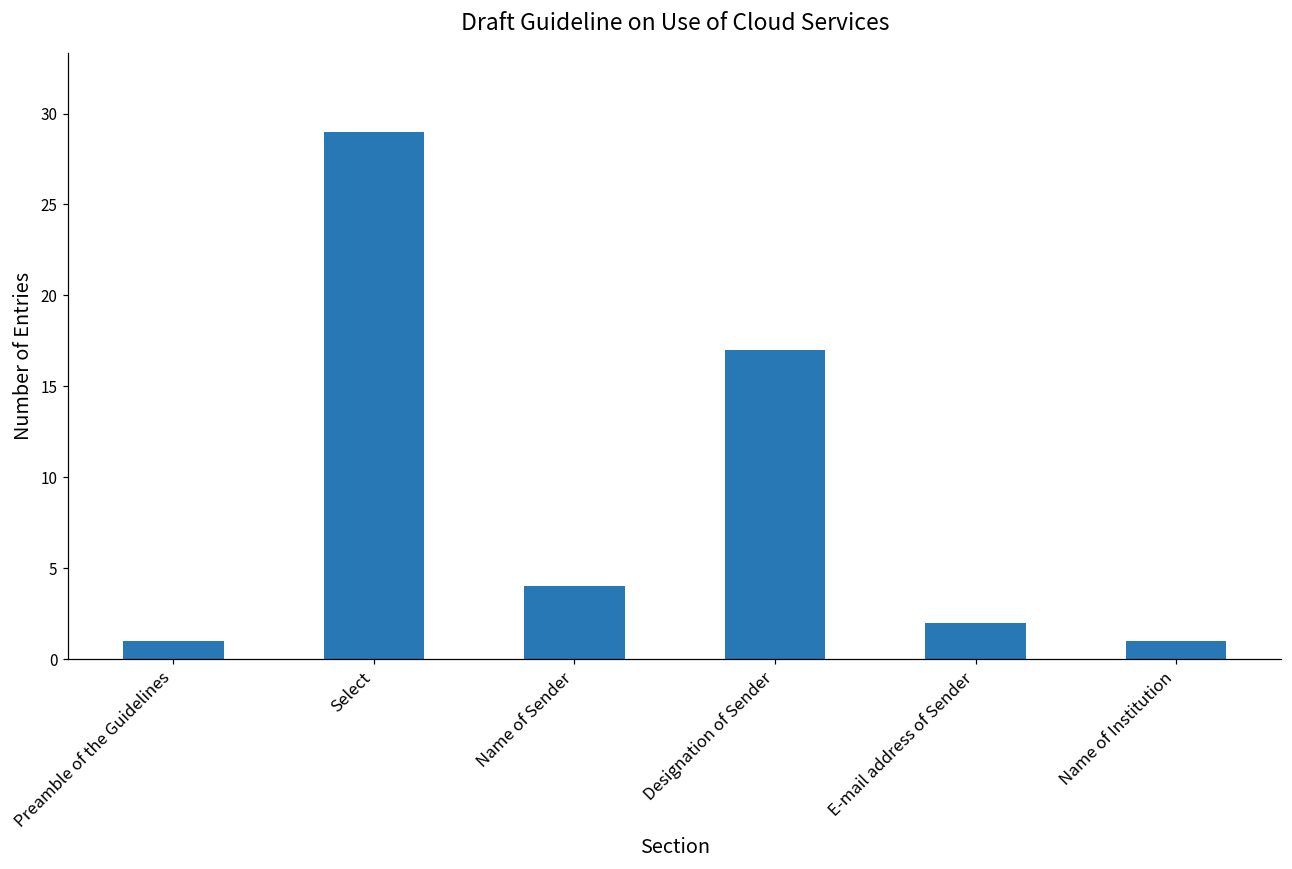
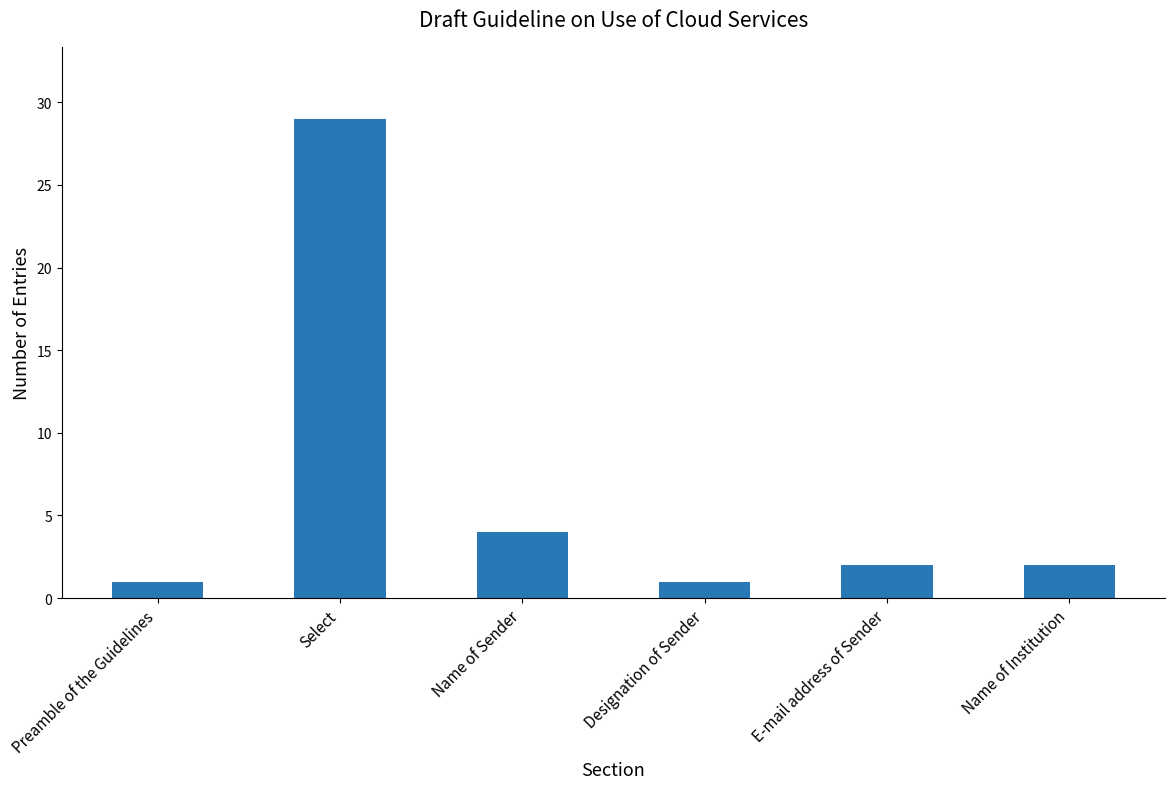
Designation of Sender: 17 -> 1
Name of Institution: 1 -> 2
